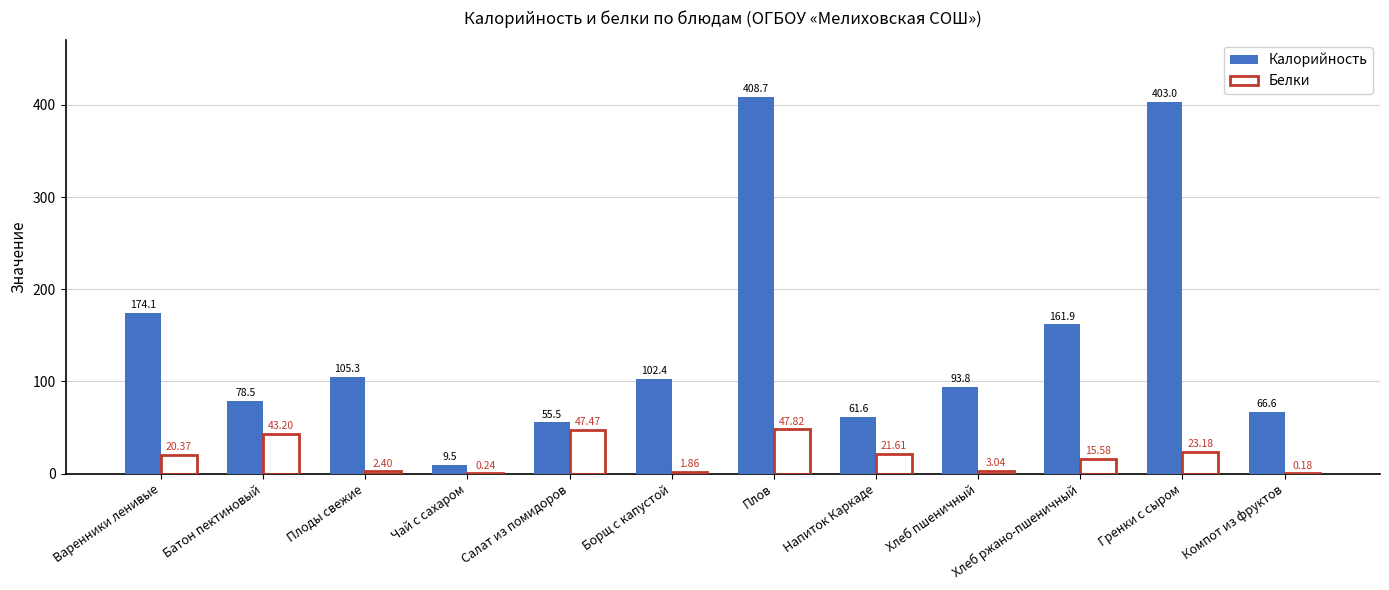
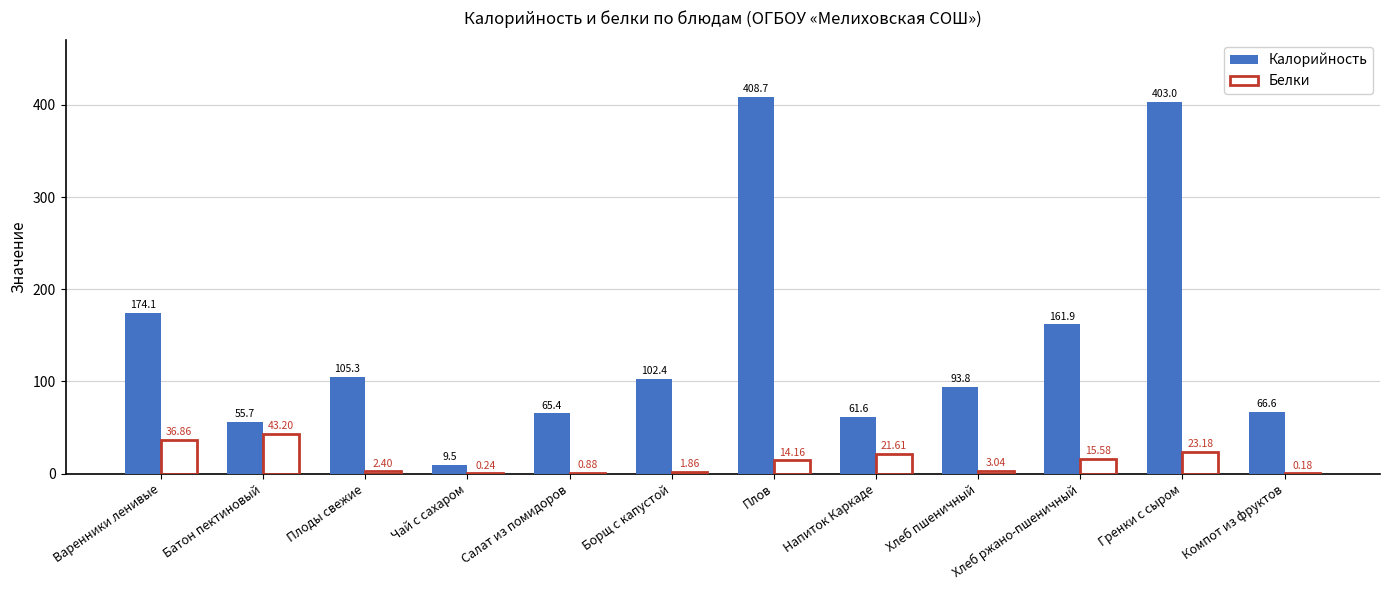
Белки, Варенники ленивые: 20.37 -> 36.86
Калорийность, Батон пектиновый: 78.5 -> 55.7
Калорийность, Салат из помидоров: 55.5 -> 65.4
Белки, Салат из помидоров: 47.47 -> 0.88
Белки, Плов: 47.82 -> 14.16
